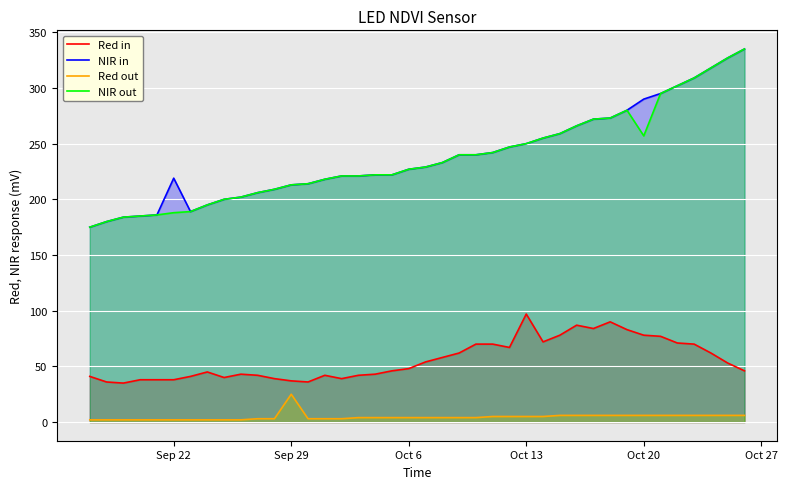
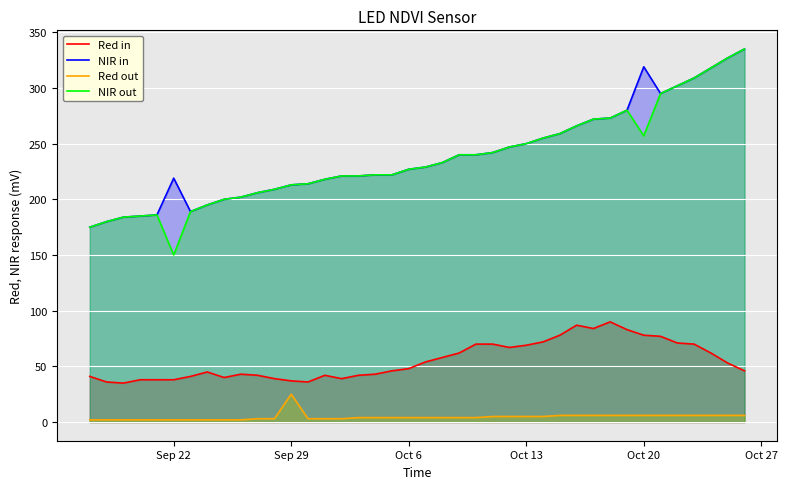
NIR out, Sep 22: 188 -> 150
Red in, Oct 13: 97 -> 69
NIR in, Oct 20: 290 -> 319
